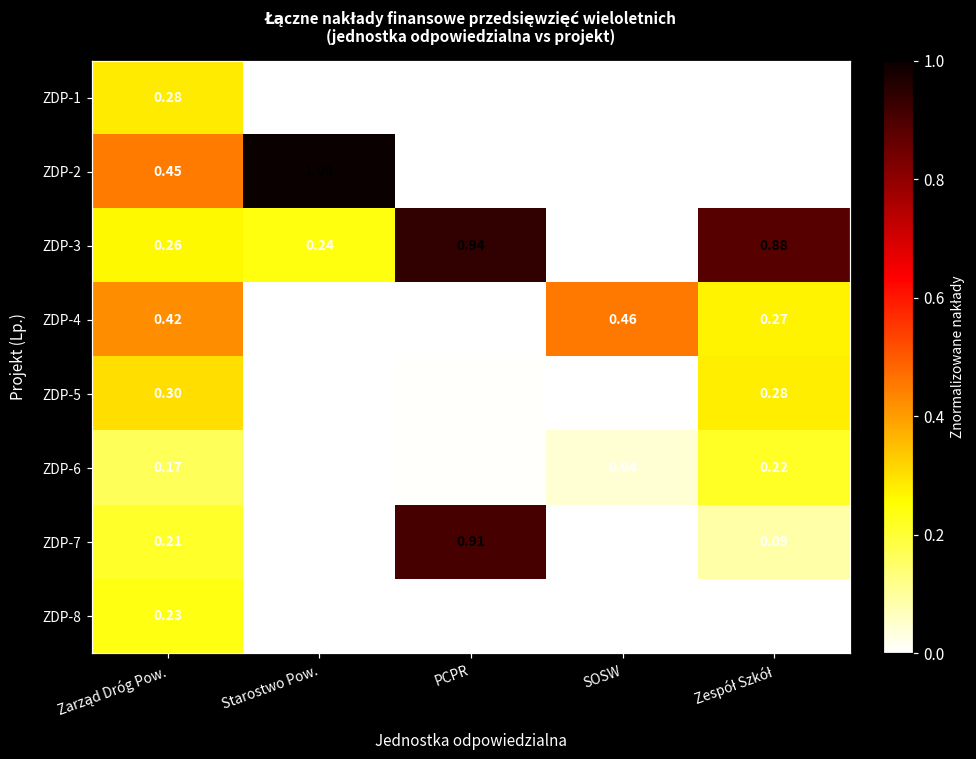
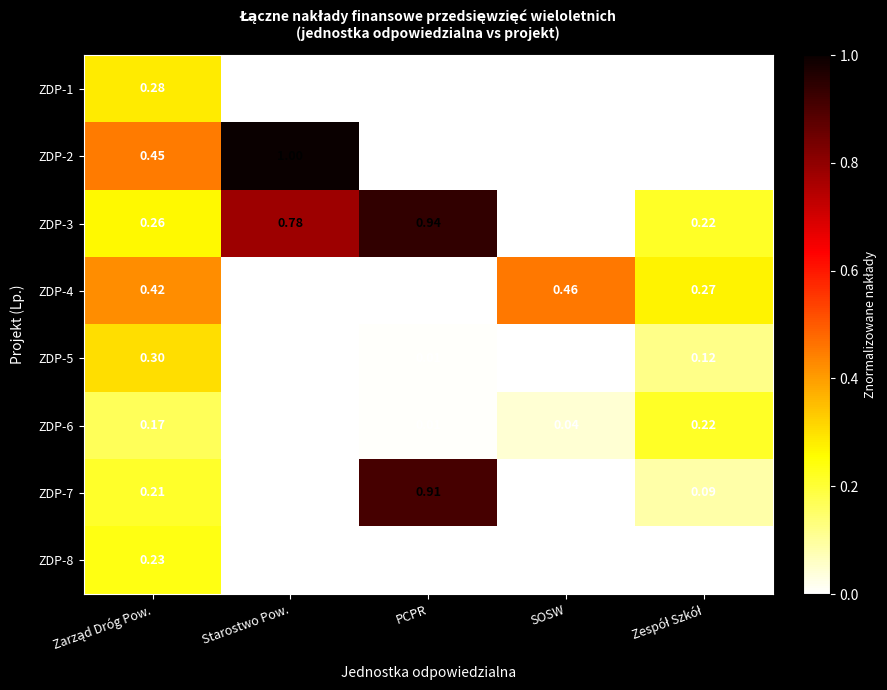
ZDP-3, Starostwo Pow.: 0.24 -> 0.78
ZDP-3, Zespół Szkół: 0.88 -> 0.22
ZDP-5, Zespół Szkół: 0.28 -> 0.12
